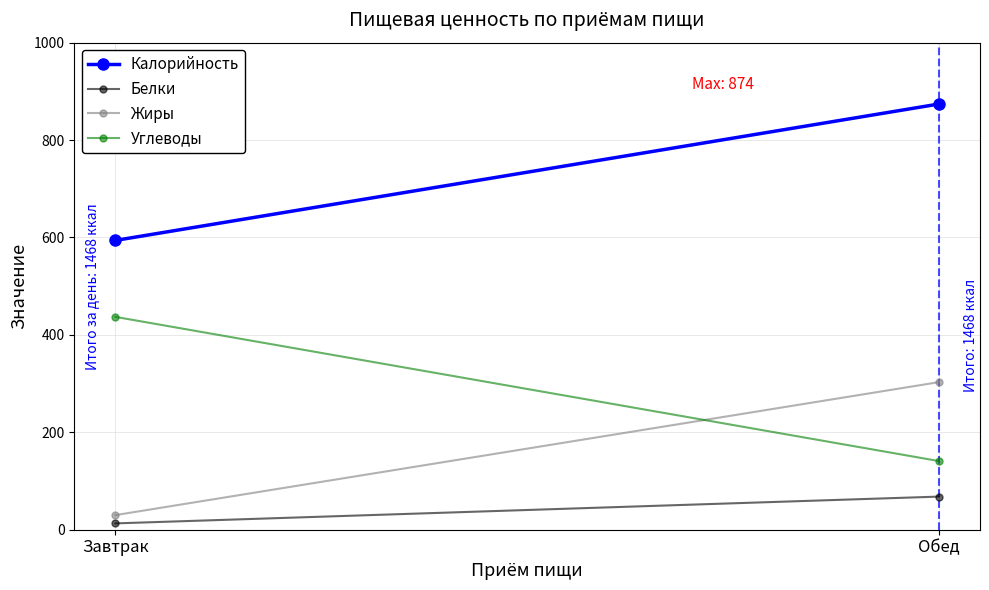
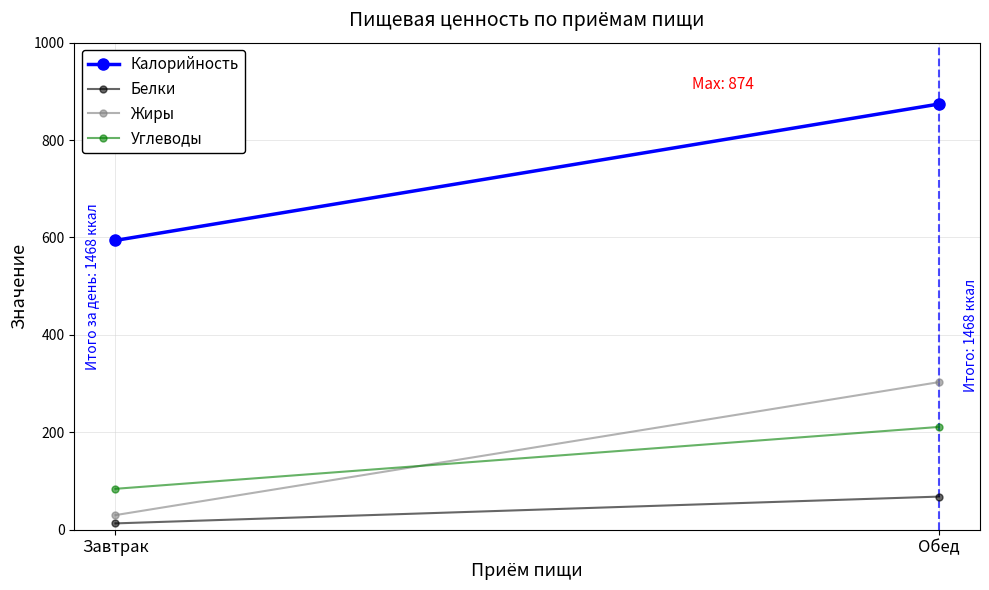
Углеводы, Завтрак: 440 -> 80
Углеводы, Обед: 140 -> 210
